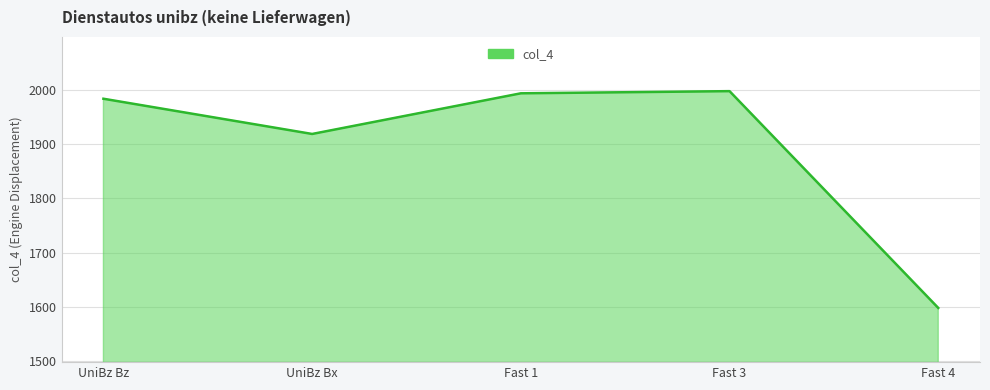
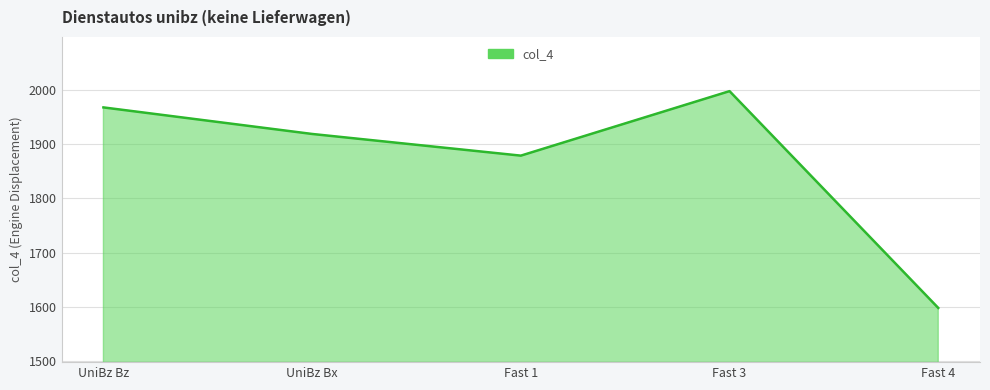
UniBz Bz: 1980 -> 1970
Fast 1: 1990 -> 1880
